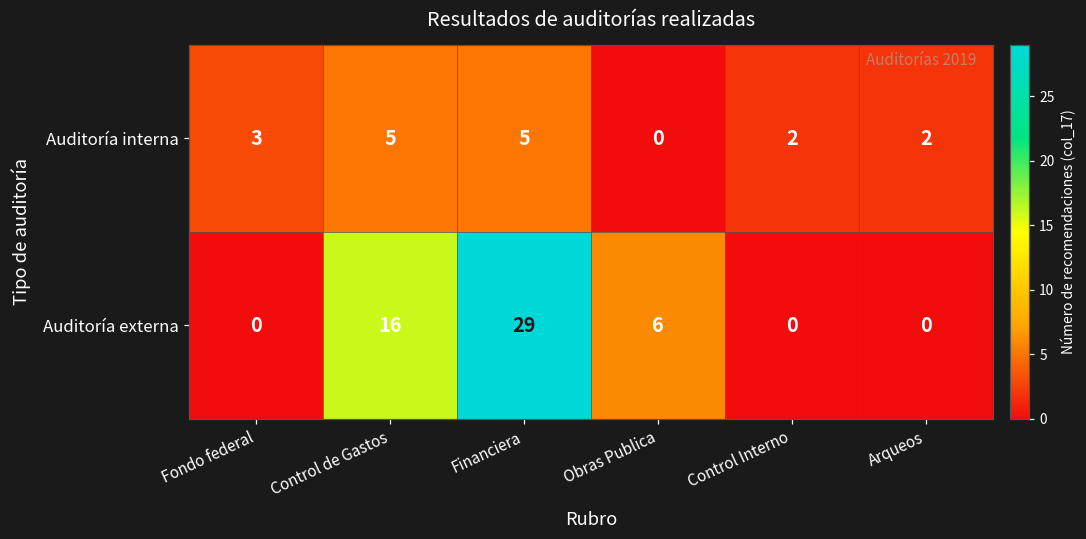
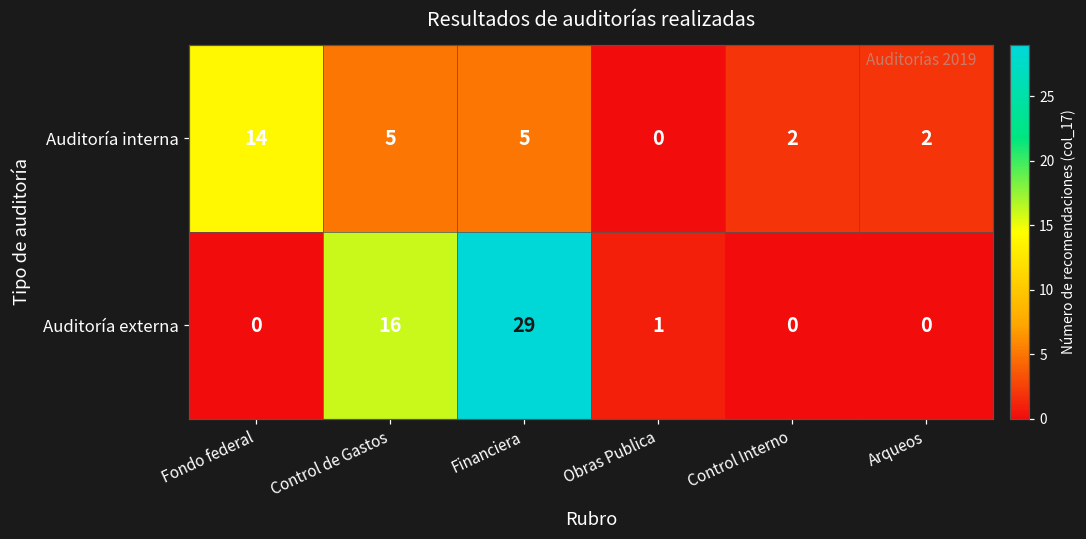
Auditoría interna, Fondo federal: 3 -> 14
Auditoría externa, Obras Publica: 6 -> 1
